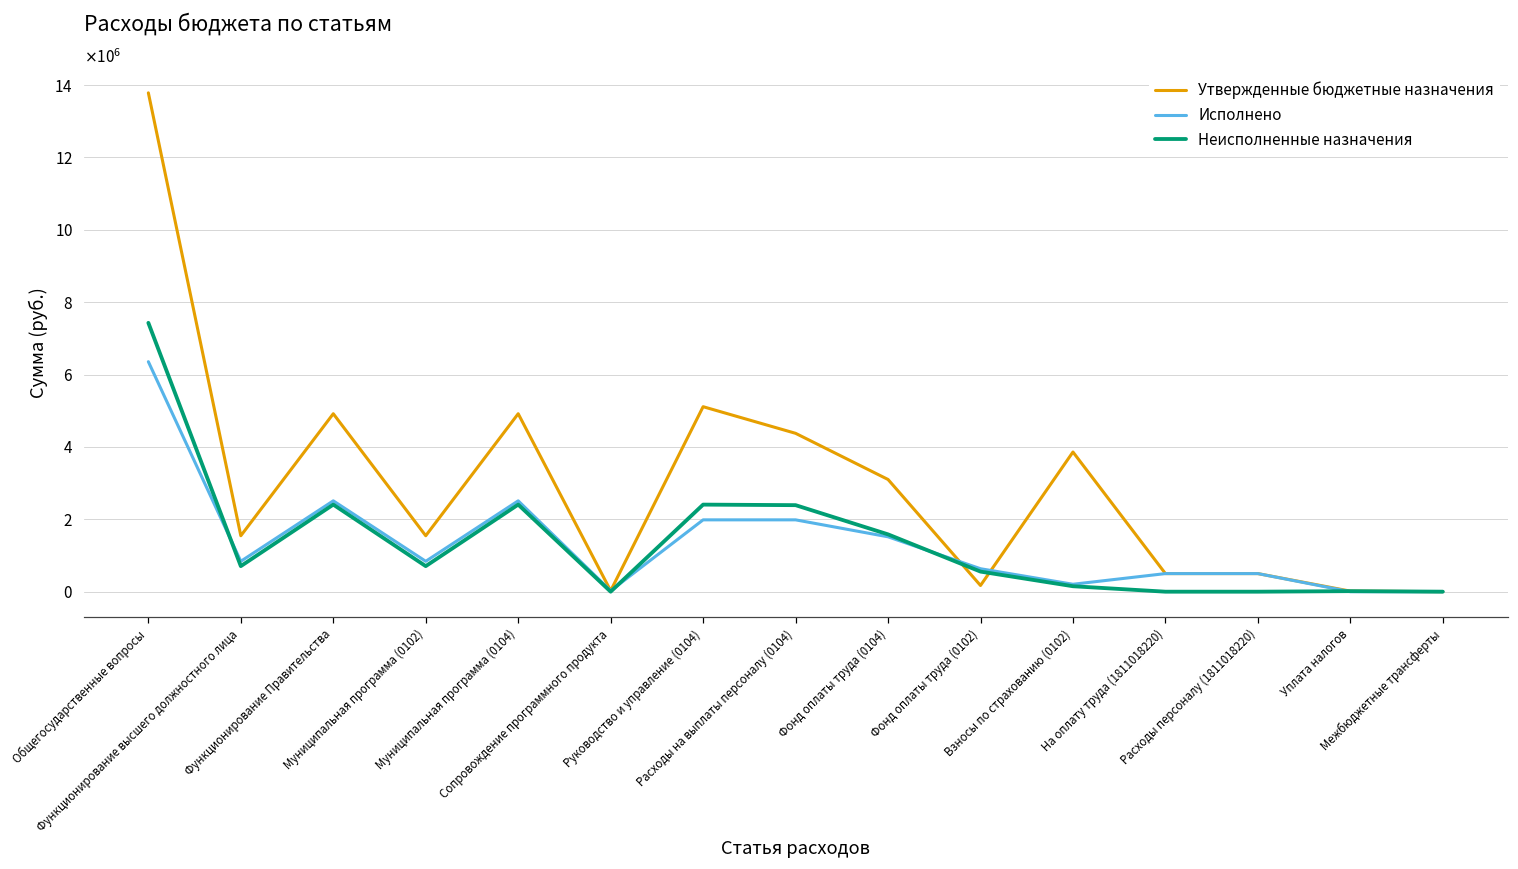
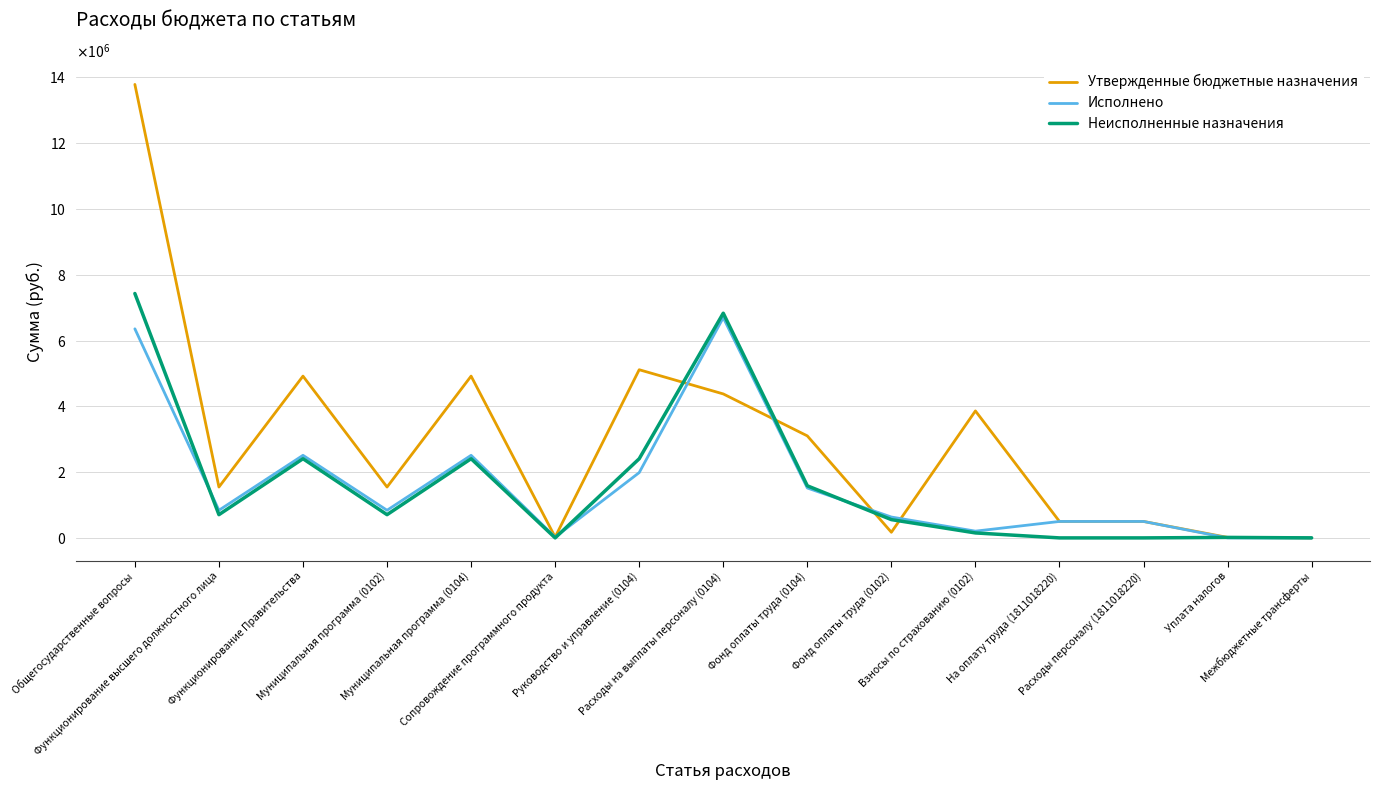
Исполнено, Расходы на выплаты персоналу (0104): 2000000 -> 6700000
Неисполненные назначения, Расходы на выплаты персоналу (0104): 2400000 -> 6800000
